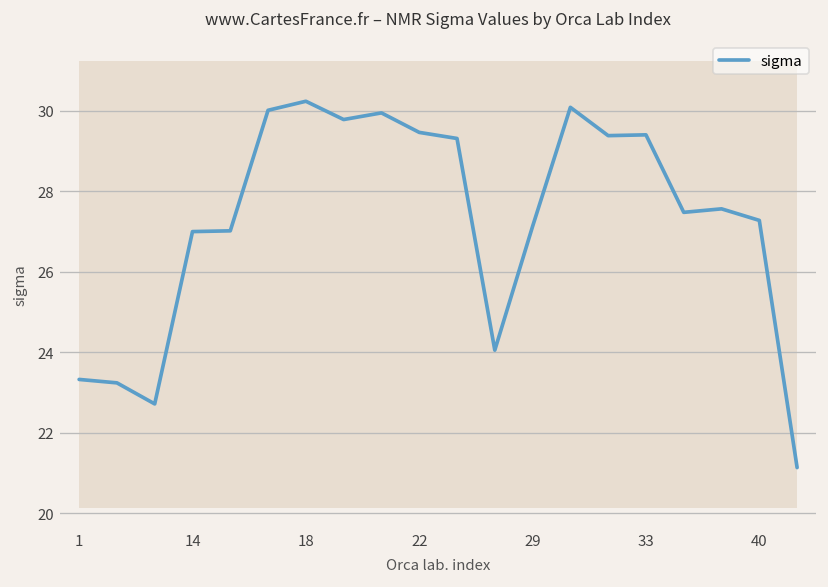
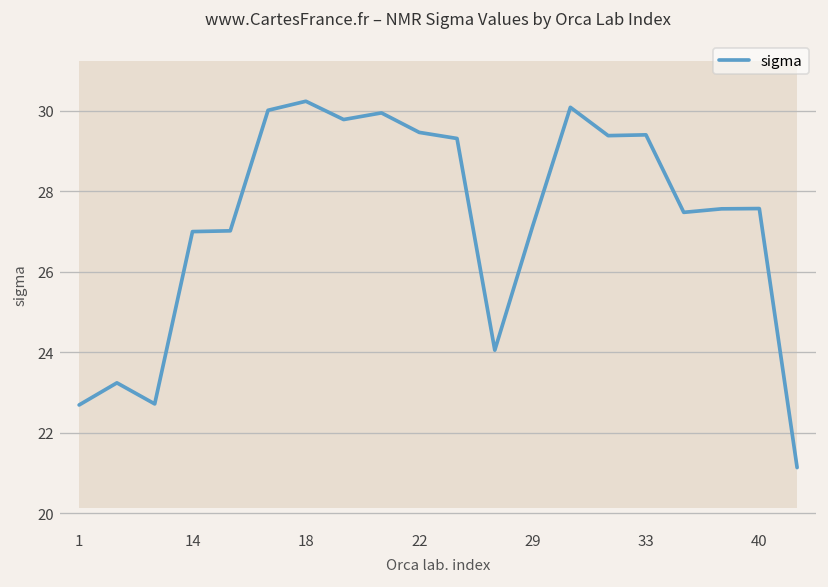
sigma, 1: 23.3 -> 22.7
sigma, 40: 27.3 -> 27.6
